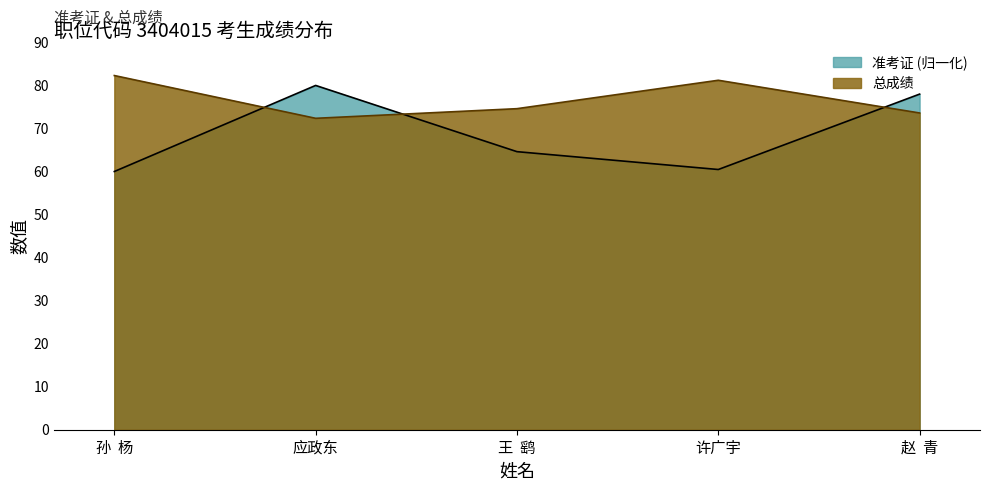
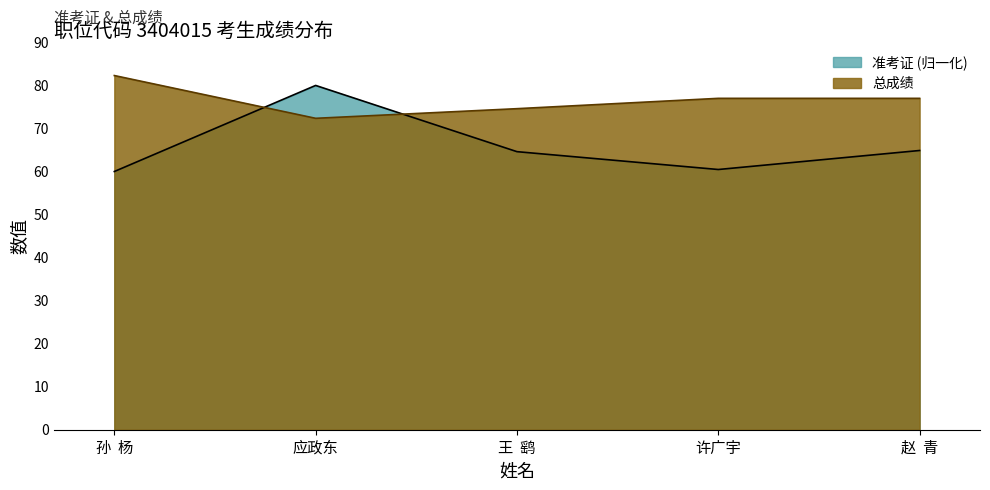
总成绩, 许广宇: 81 -> 77
准考证 (归一化), 赵 青: 78 -> 65
总成绩, 赵 青: 74 -> 77
